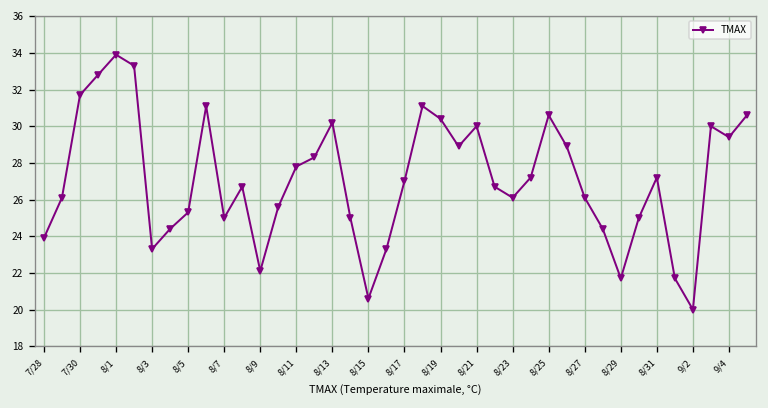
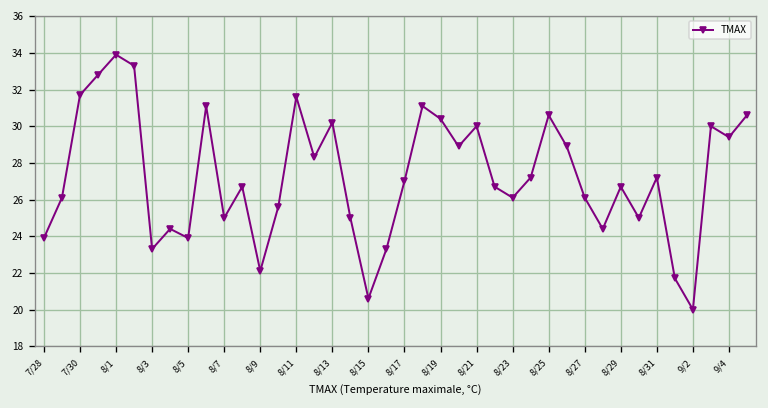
8/5: 25.3 -> 23.9
8/11: 27.8 -> 31.6
8/29: 21.7 -> 26.7
